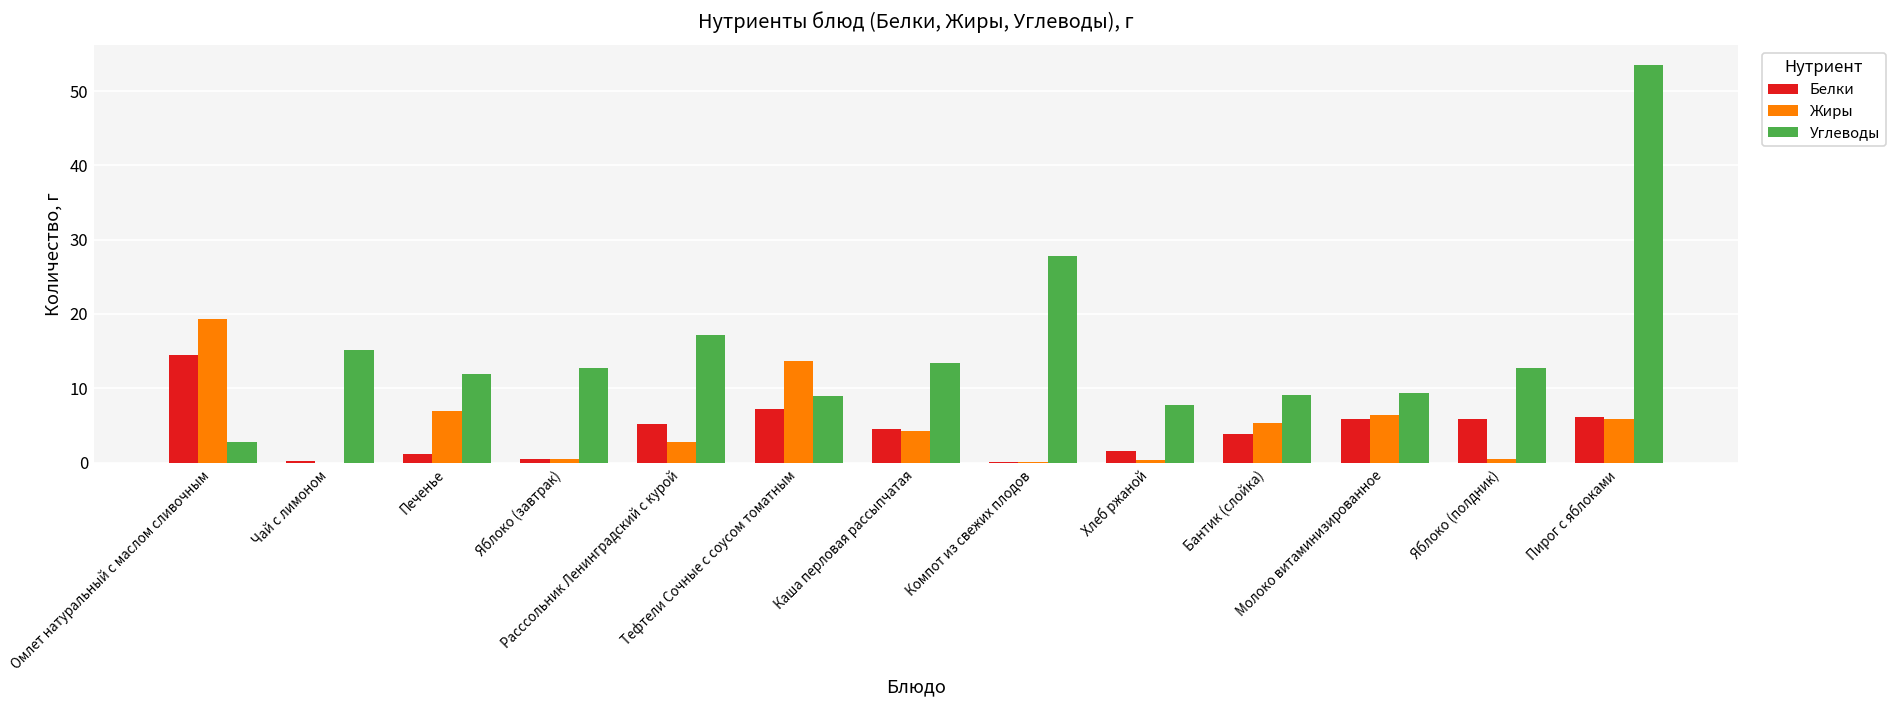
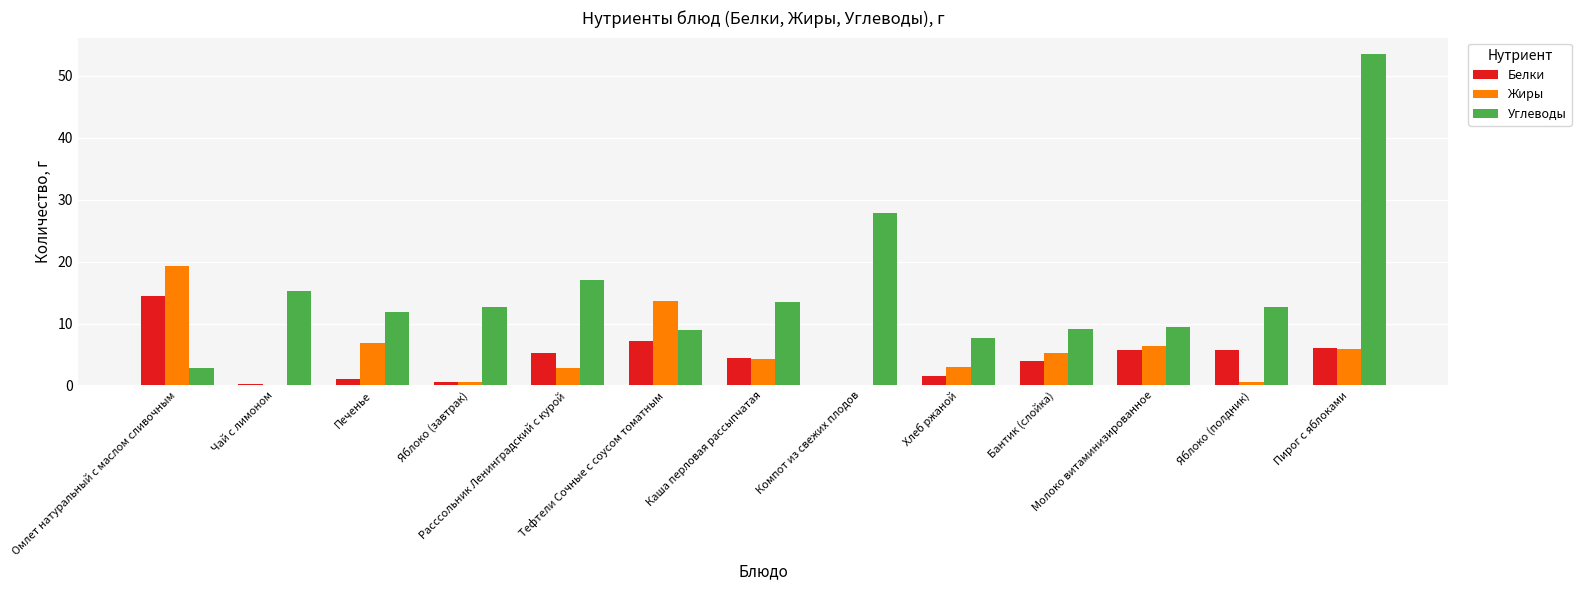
Жиры, Хлеб ржаной: 0 -> 3
